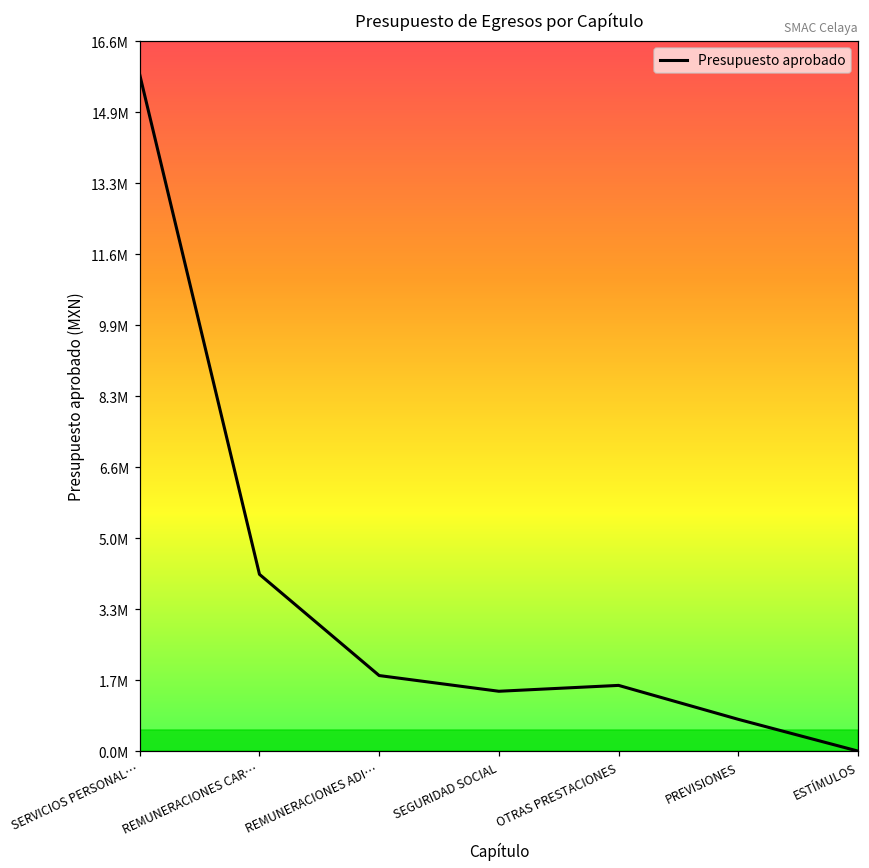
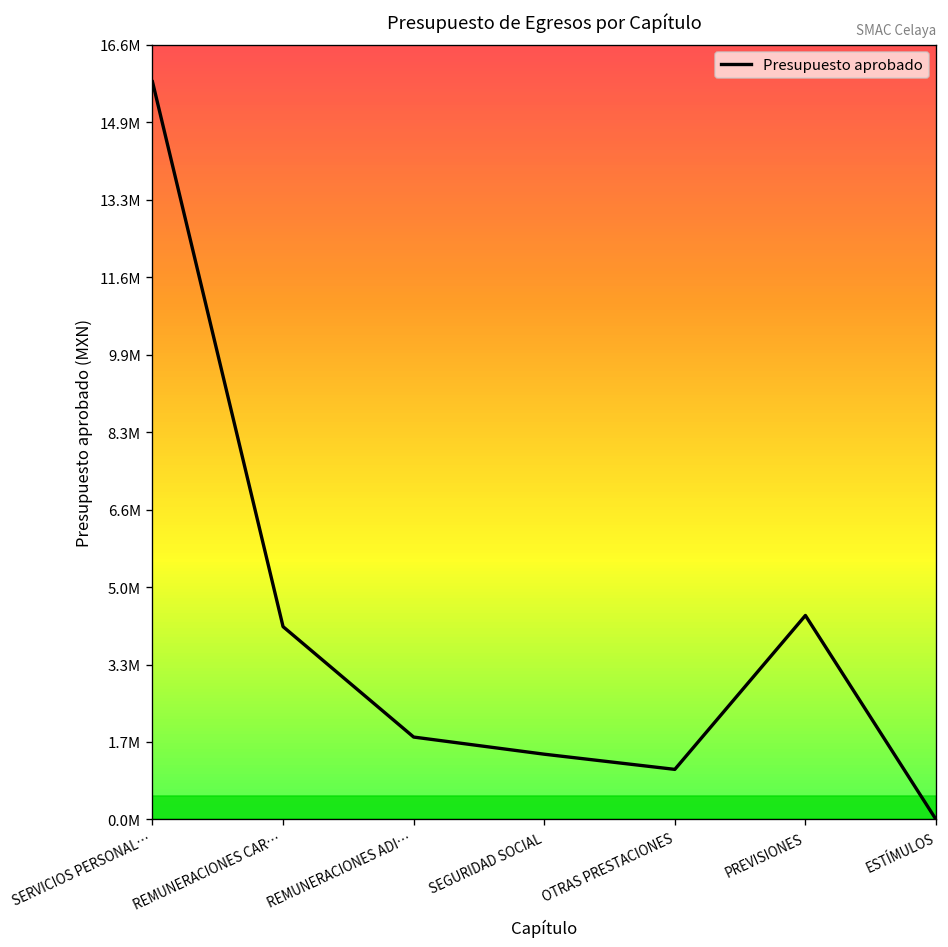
OTRAS PRESTACIONES: 1500000 -> 1100000
PREVISIONES: 700000 -> 4400000
